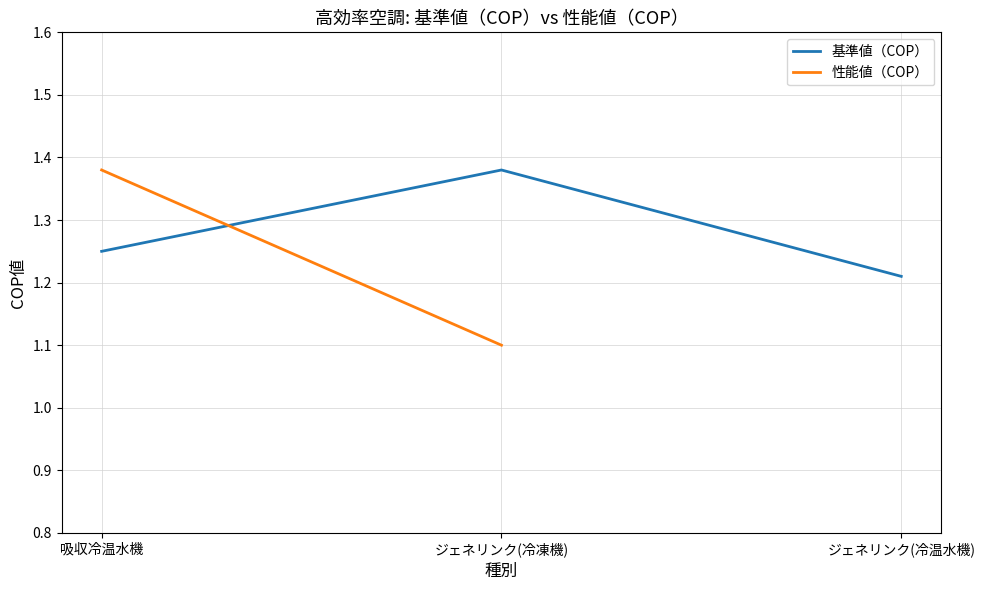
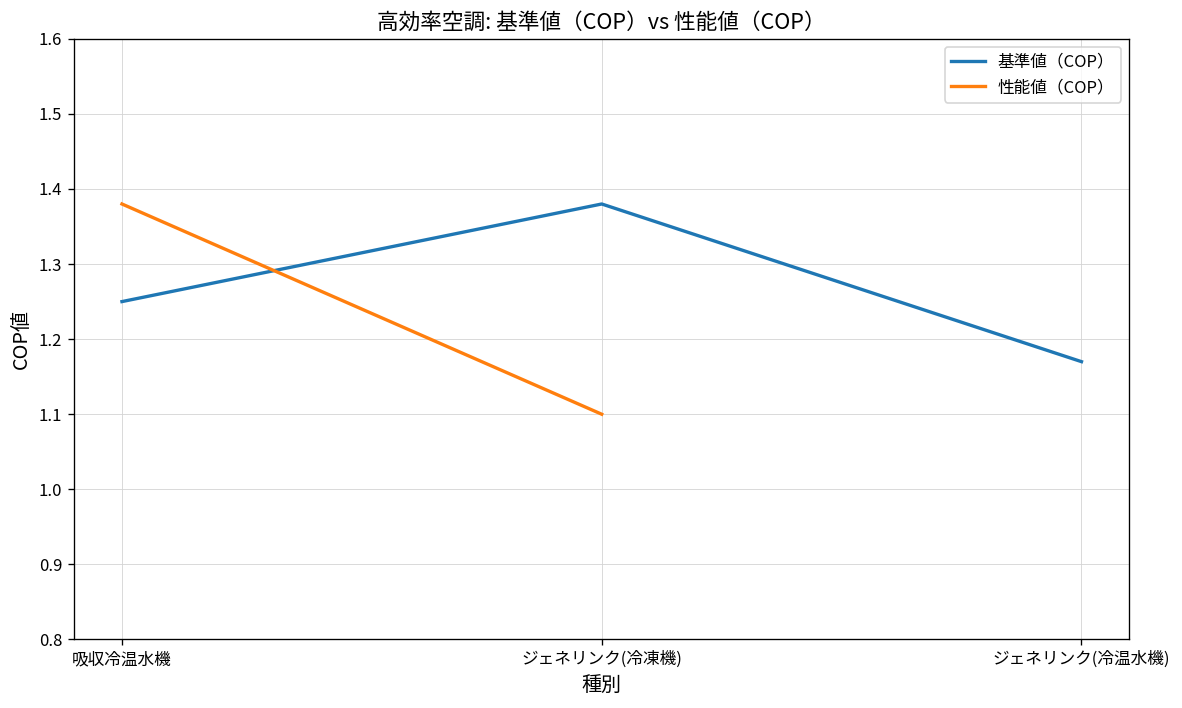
基準値（COP）, ジェネリンク(冷温水機): 1.21 -> 1.17
